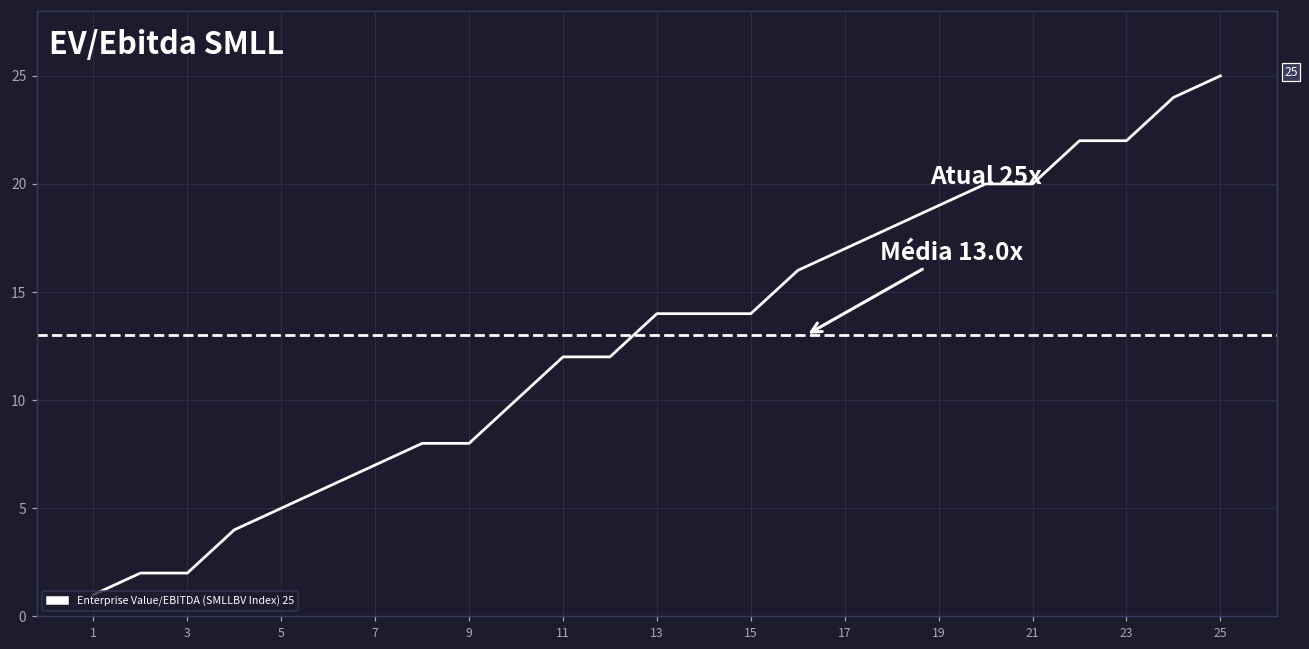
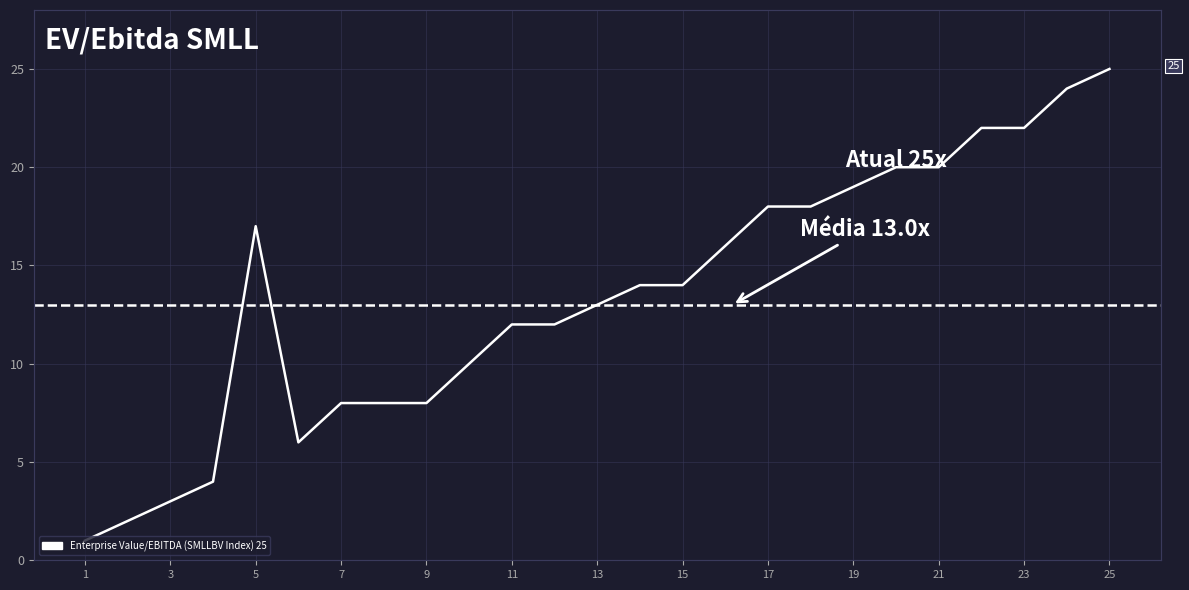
3: 2 -> 3
5: 5 -> 17
7: 7 -> 8
13: 14 -> 13
17: 17 -> 18
